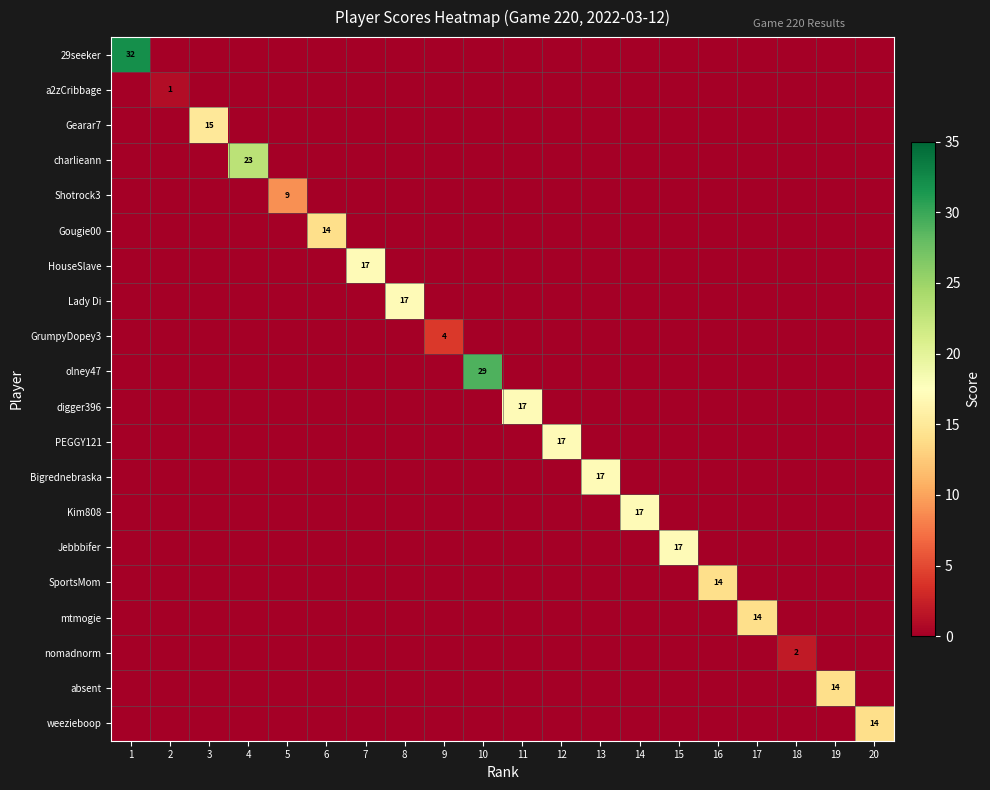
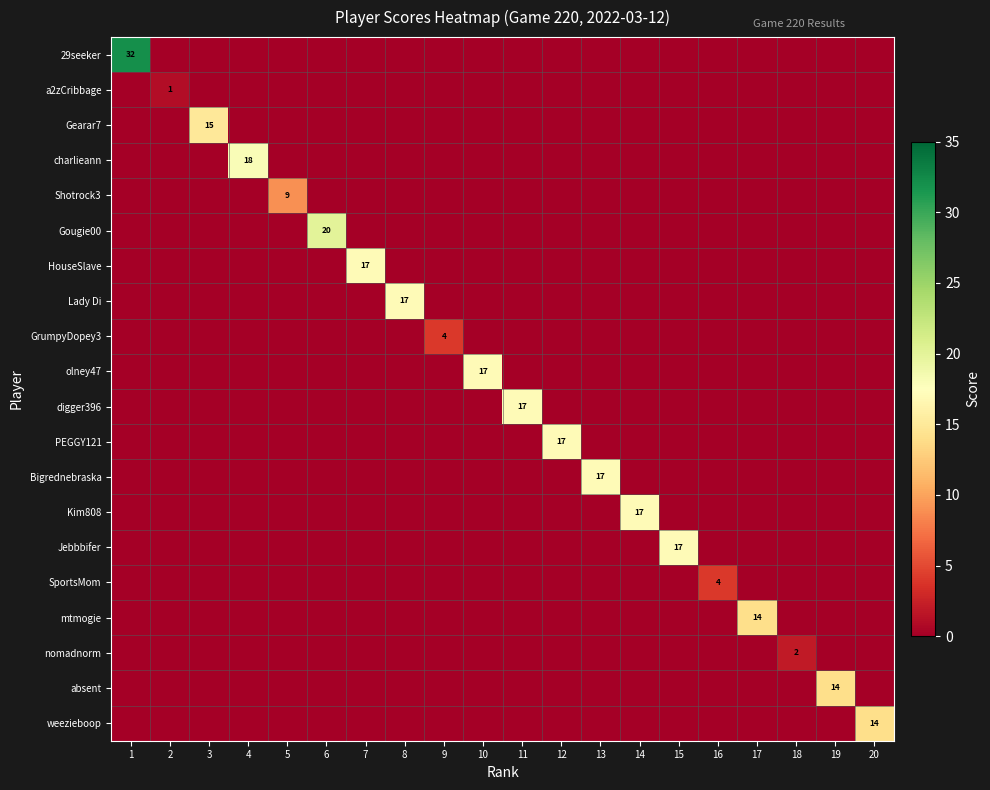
charlieann, 4: 23 -> 18
Gougie00, 6: 14 -> 20
olney47, 10: 29 -> 17
SportsMom, 16: 14 -> 4
